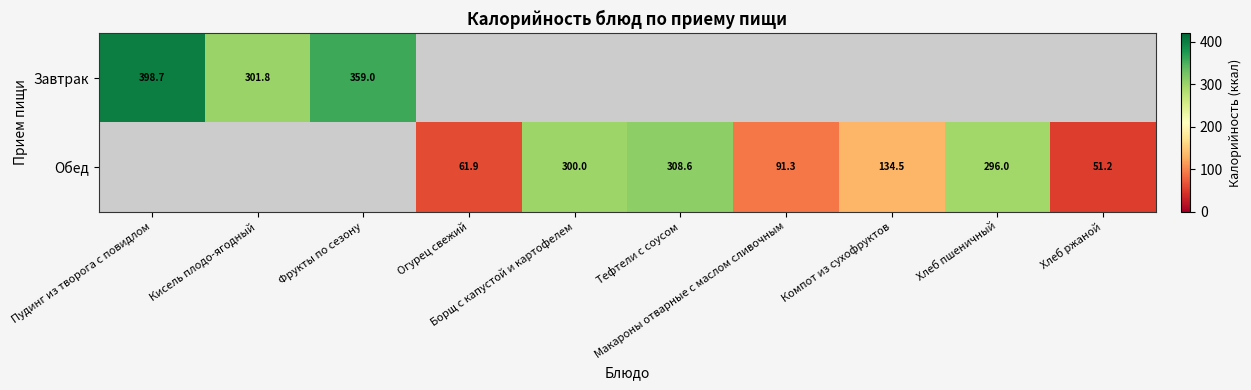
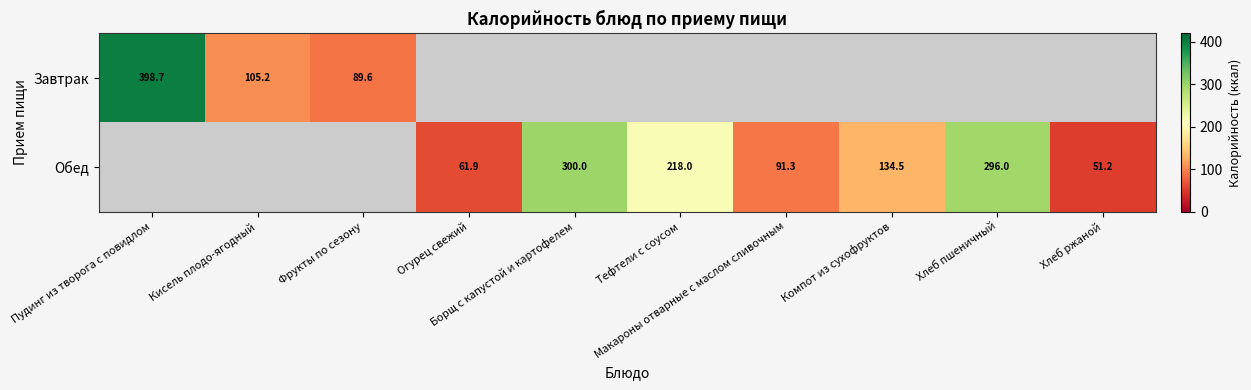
Завтрак, Кисель плодо-ягодный: 301.8 -> 105.2
Завтрак, Фрукты по сезону: 359.0 -> 89.6
Обед, Тефтели с соусом: 308.6 -> 218.0
